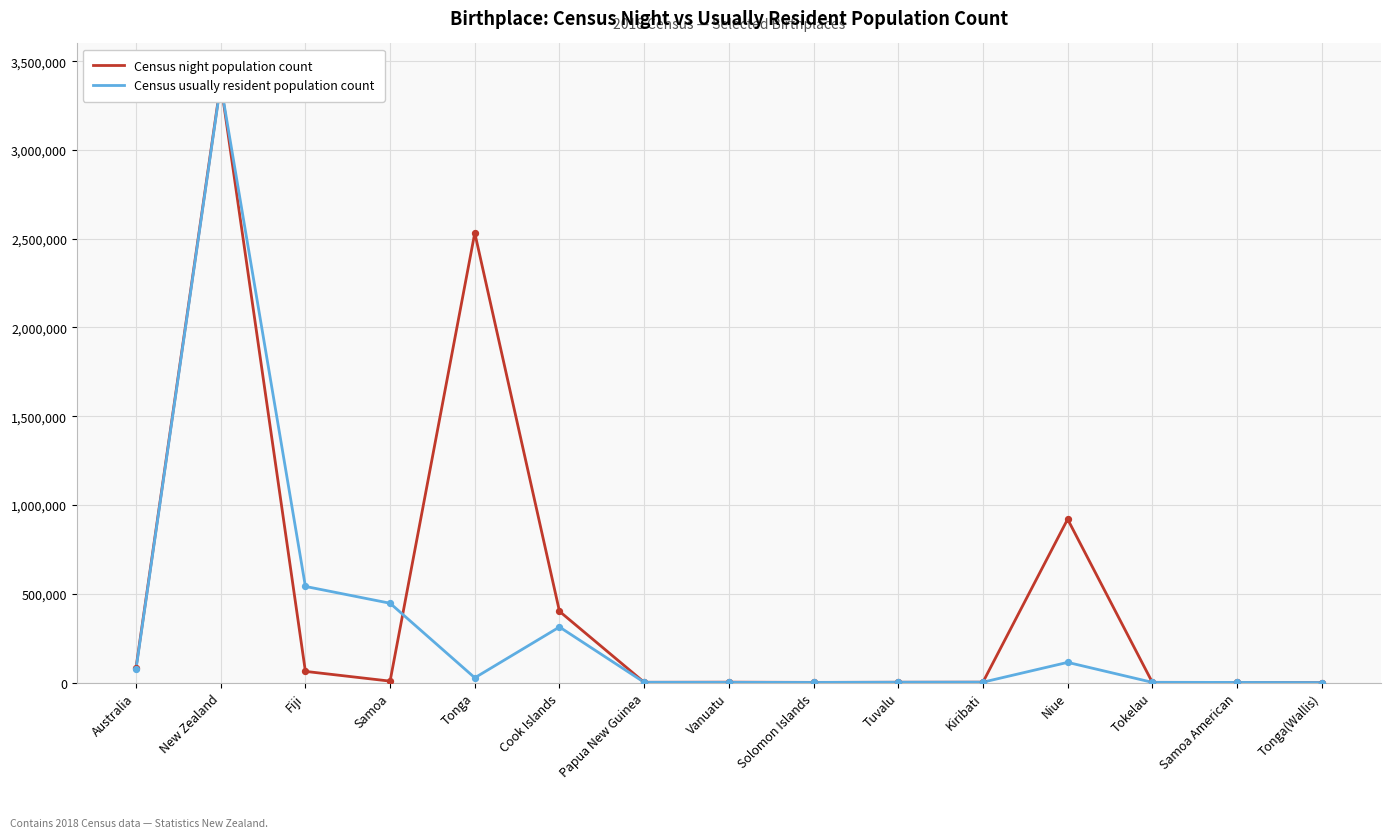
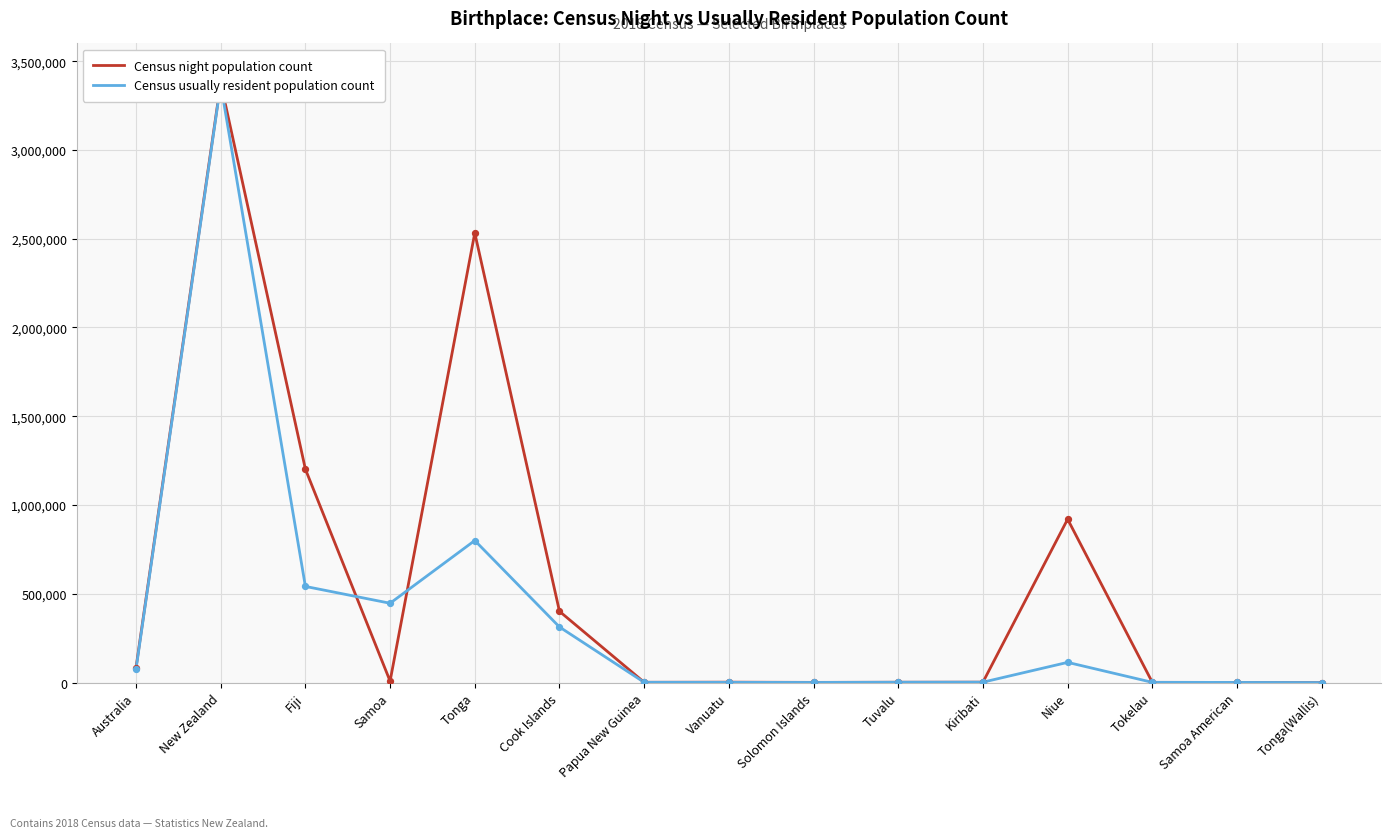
Census night population count, Fiji: 60,000 -> 1,200,000
Census usually resident population count, Tonga: 30,000 -> 800,000
